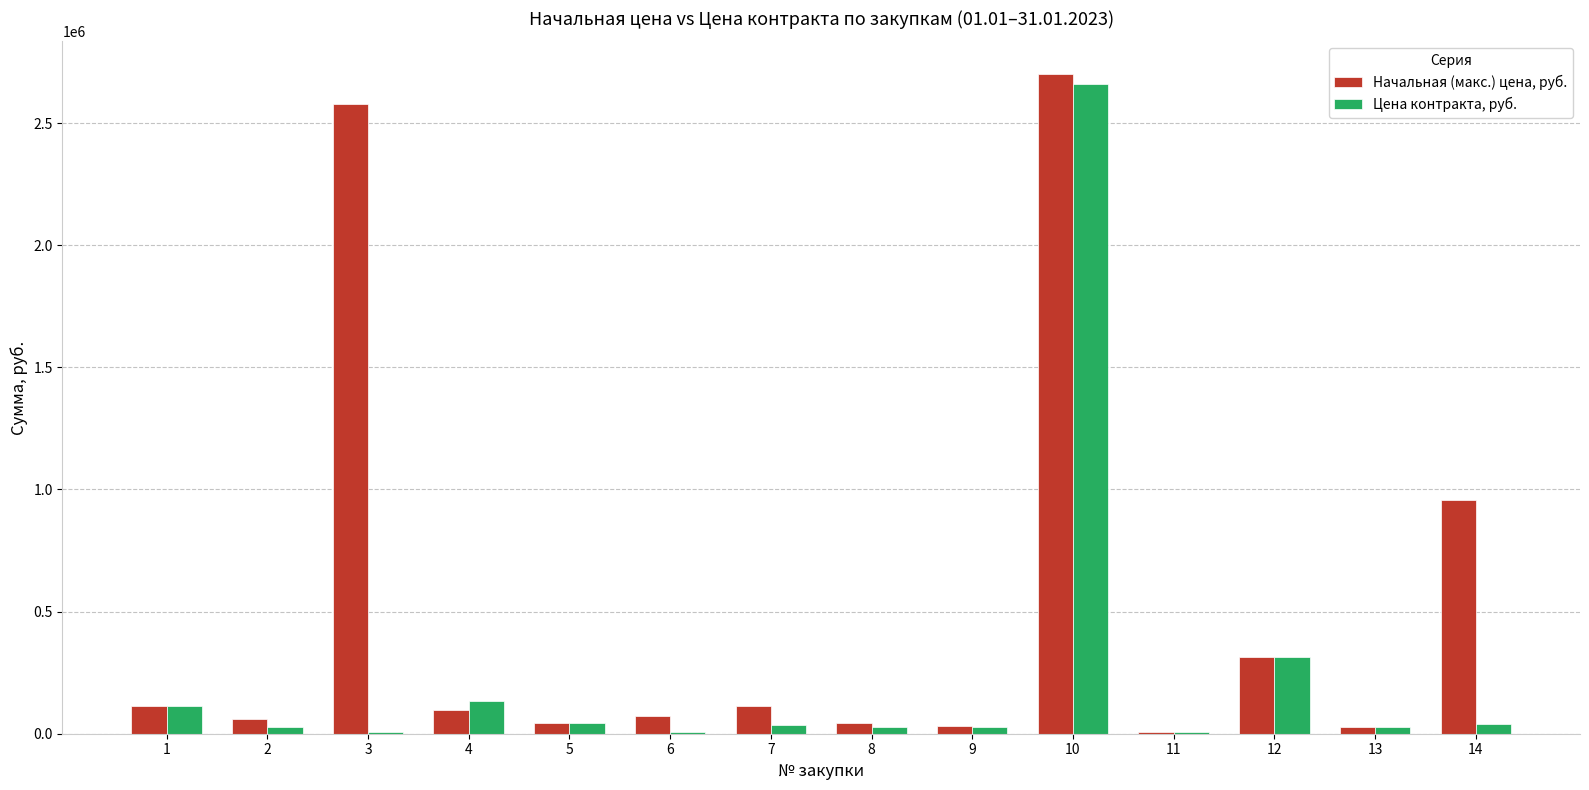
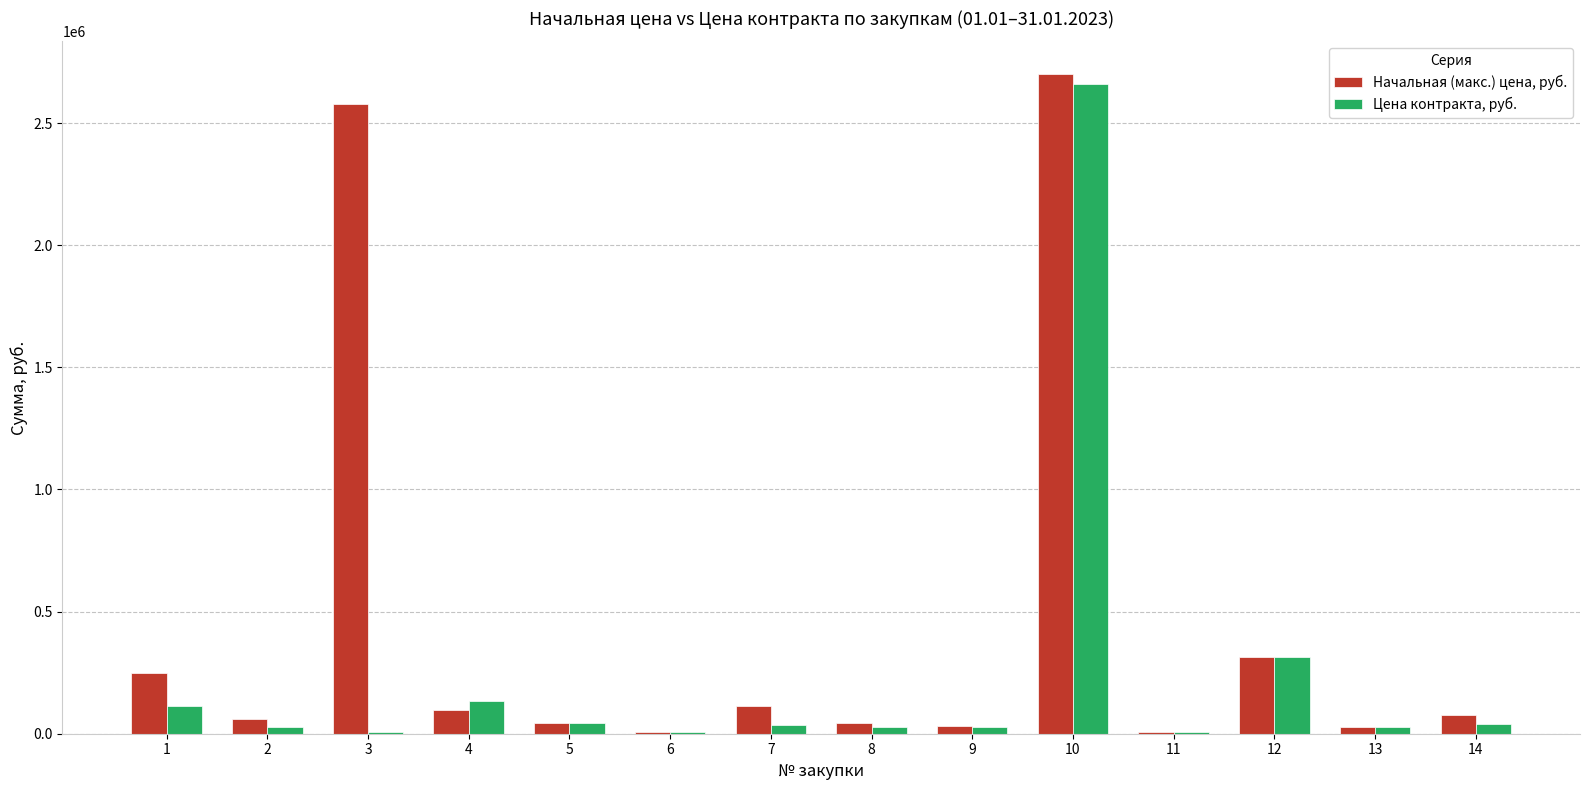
Начальная (макс.) цена, руб., 1: 110000 -> 250000
Начальная (макс.) цена, руб., 6: 70000 -> 10000
Начальная (макс.) цена, руб., 14: 960000 -> 80000
